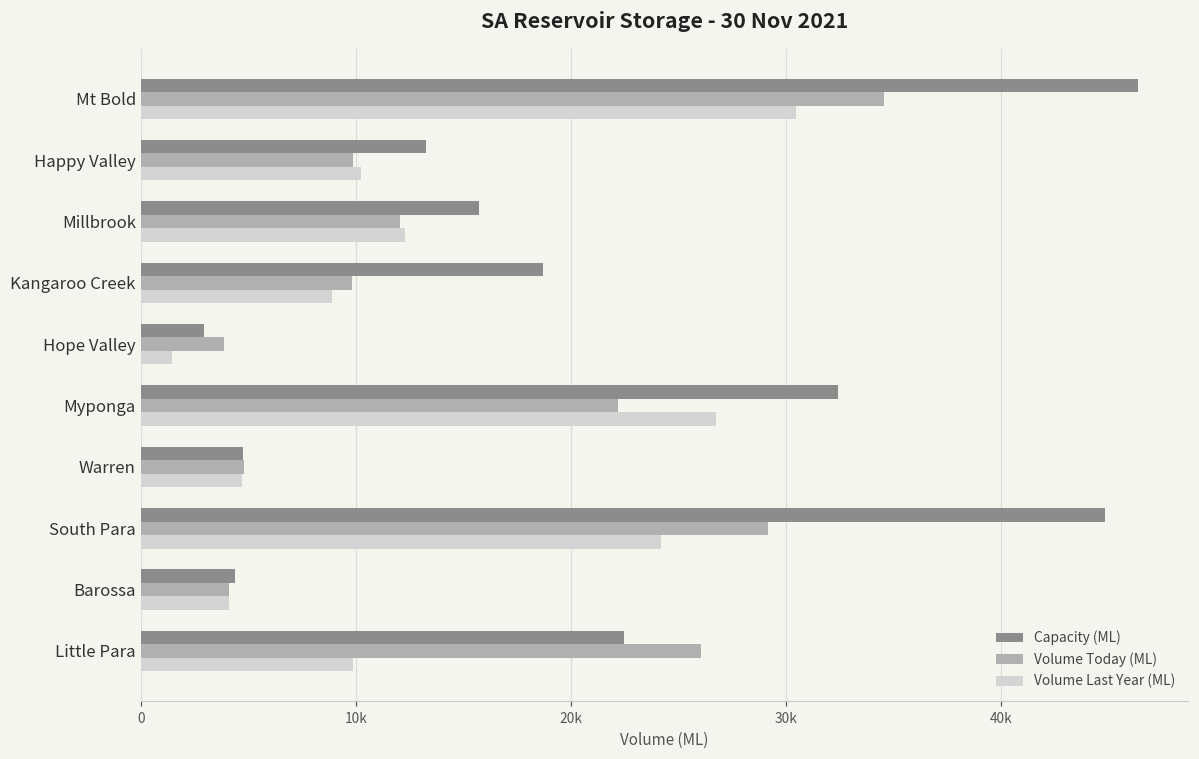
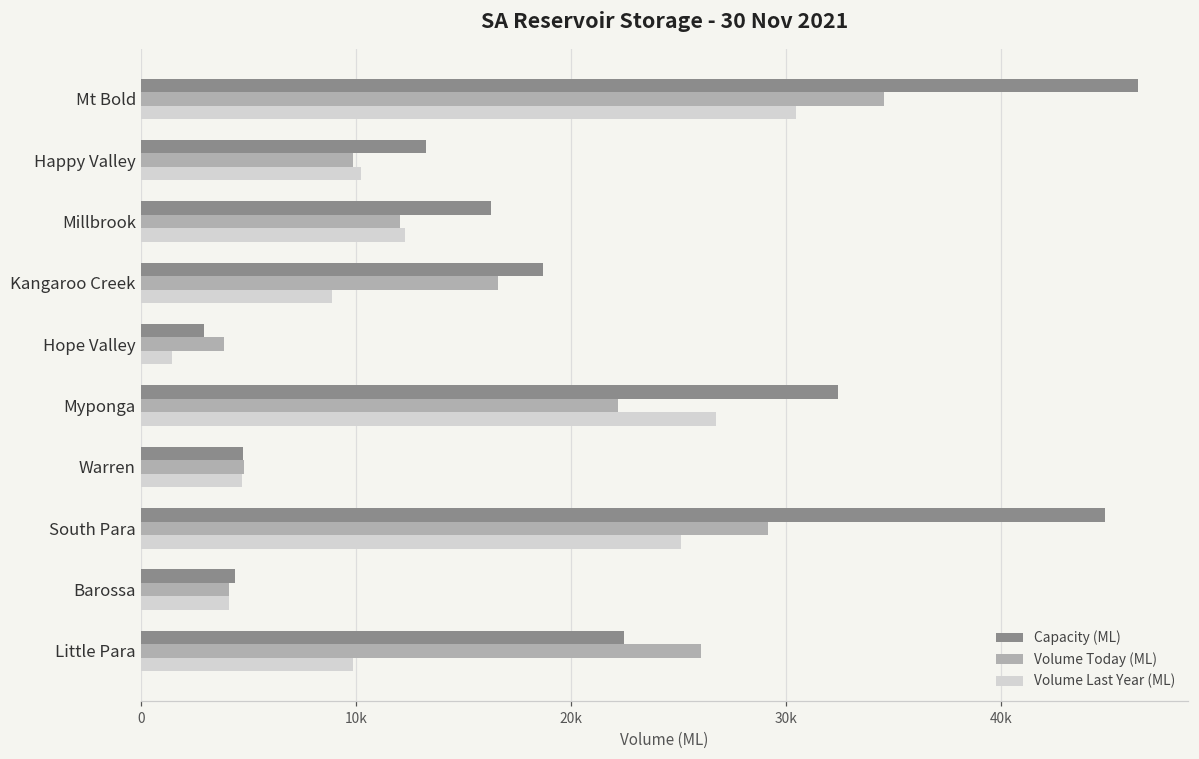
Capacity (ML), Millbrook: 15700 -> 16300
Volume Today (ML), Kangaroo Creek: 9800 -> 16600
Volume Last Year (ML), South Para: 24200 -> 25100
